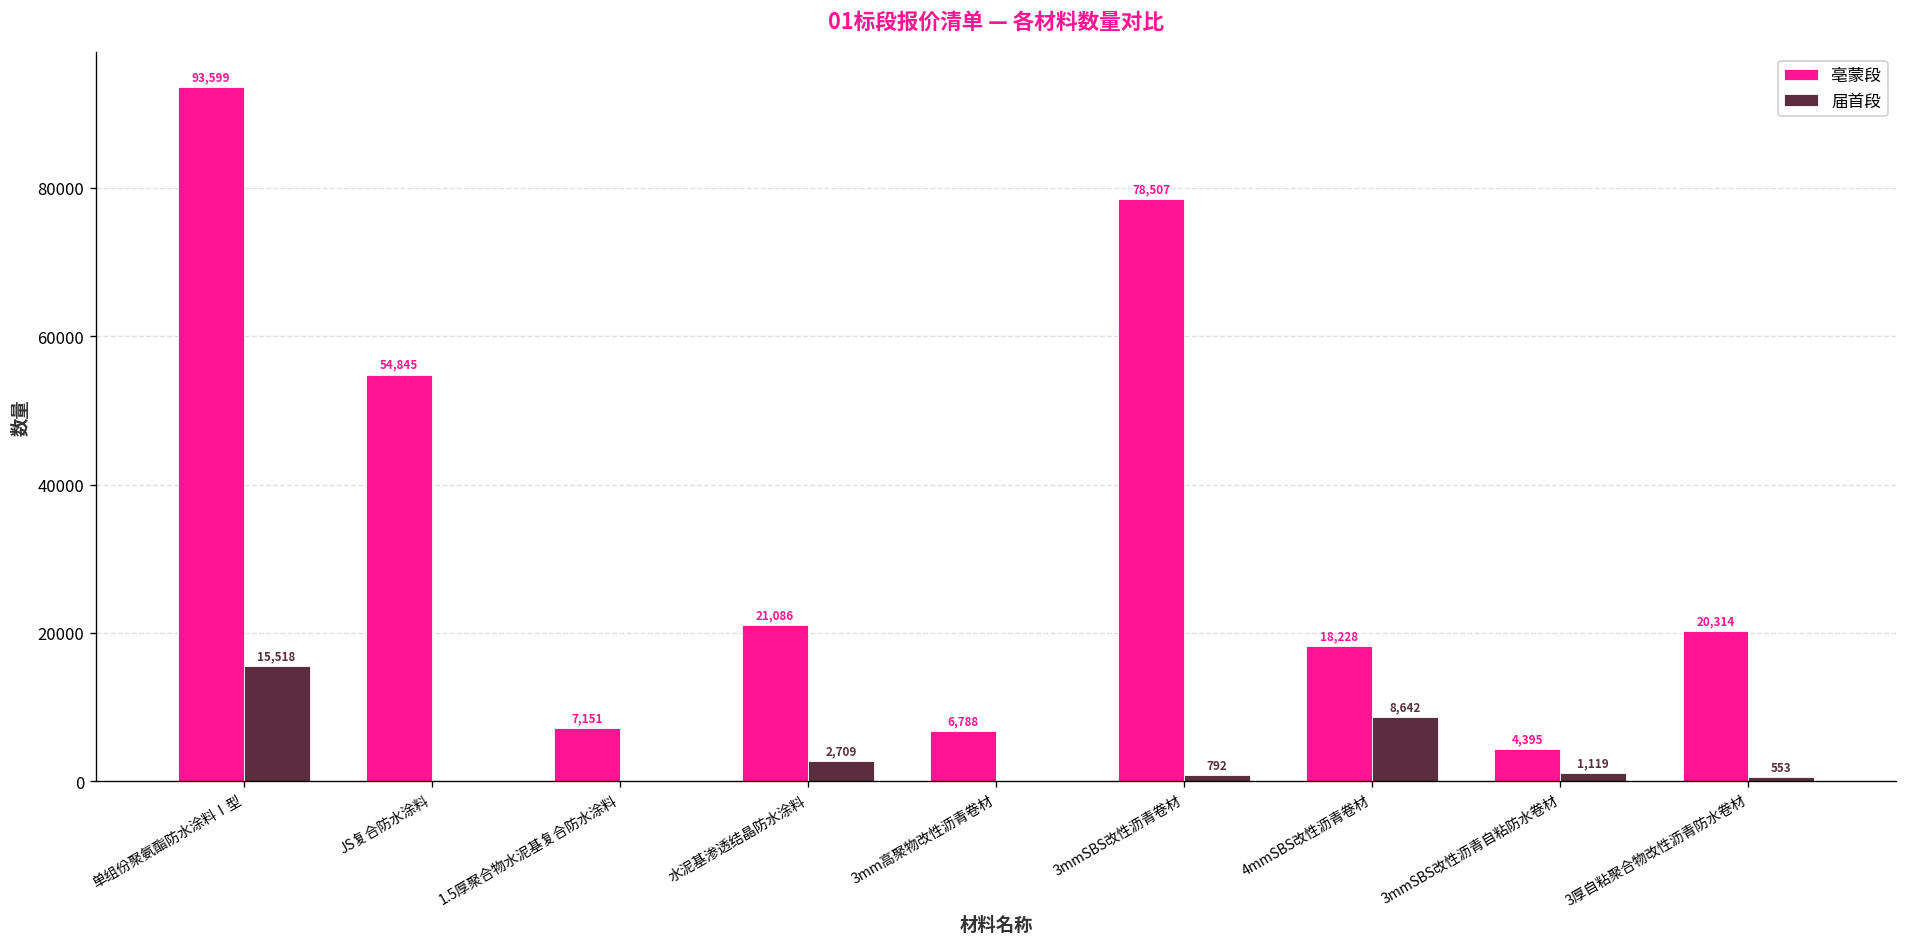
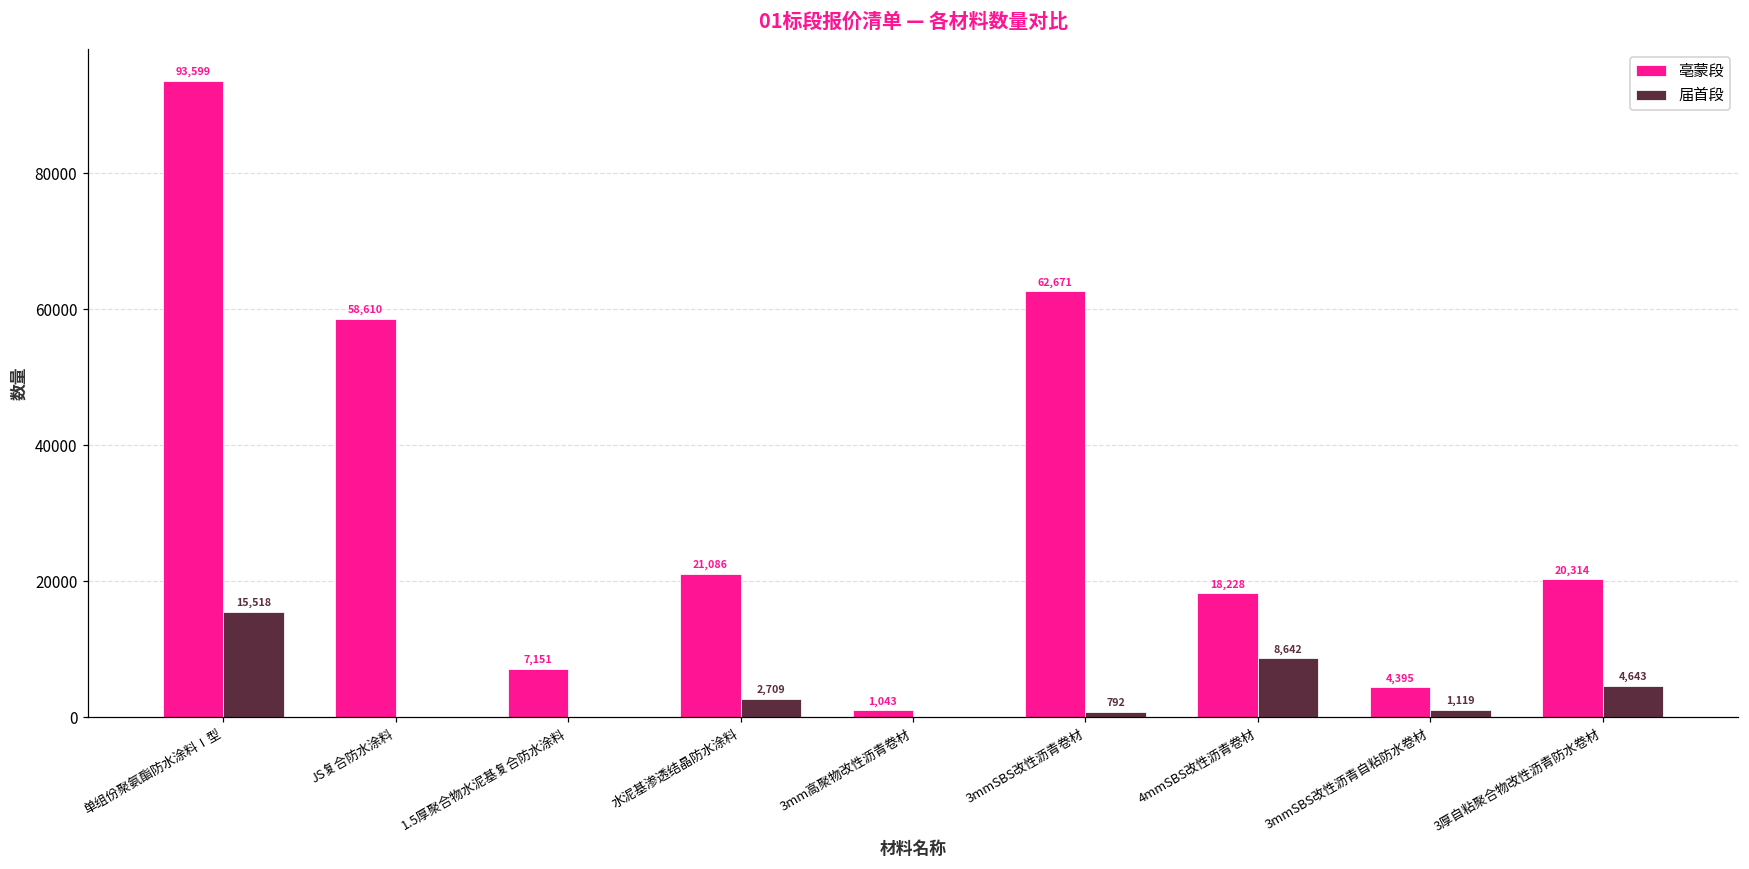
亳蒙段, JS复合防水涂料: 54,845 -> 58,610
亳蒙段, 3mm高聚物改性沥青卷材: 6,788 -> 1,043
亳蒙段, 3mmSBS改性沥青卷材: 78,507 -> 62,671
届首段, 3厚自粘聚合物改性沥青防水卷材: 553 -> 4,643
